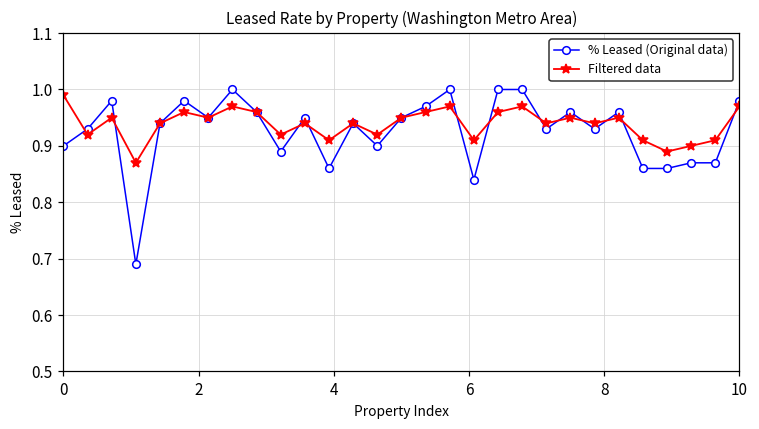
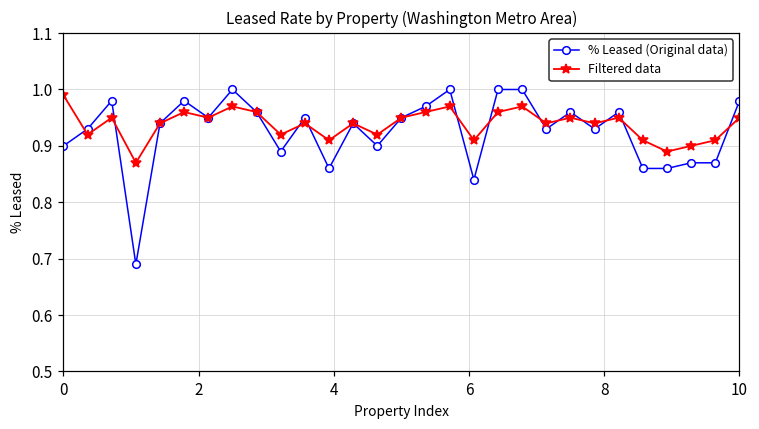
Filtered data, 10: 0.97 -> 0.95
